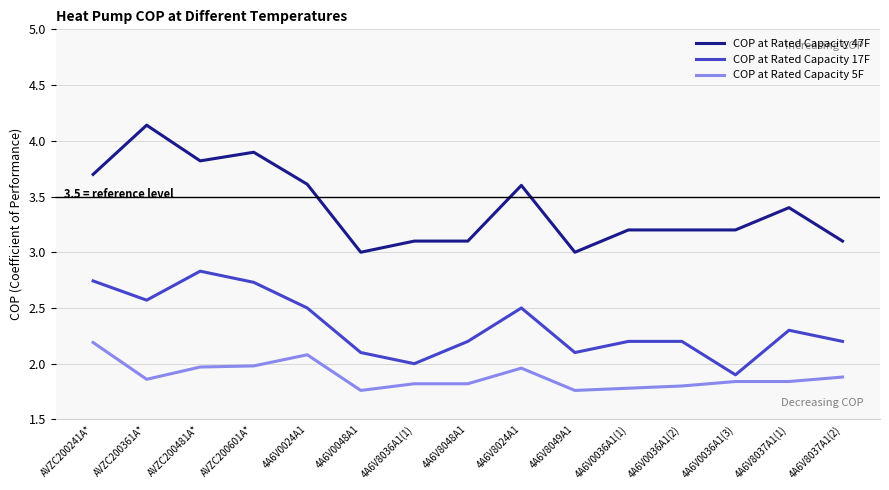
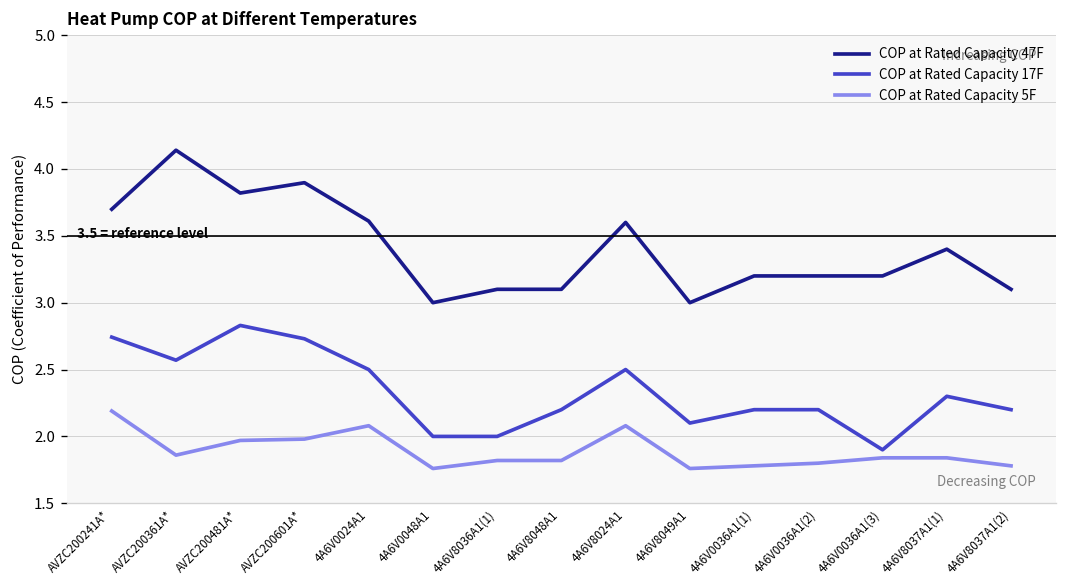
COP at Rated Capacity 17F, 4A6V0048A1: 2.1 -> 2.0
COP at Rated Capacity 5F, 4A6V8024A1: 1.96 -> 2.08
COP at Rated Capacity 5F, 4A6V8037A1(2): 1.88 -> 1.78
